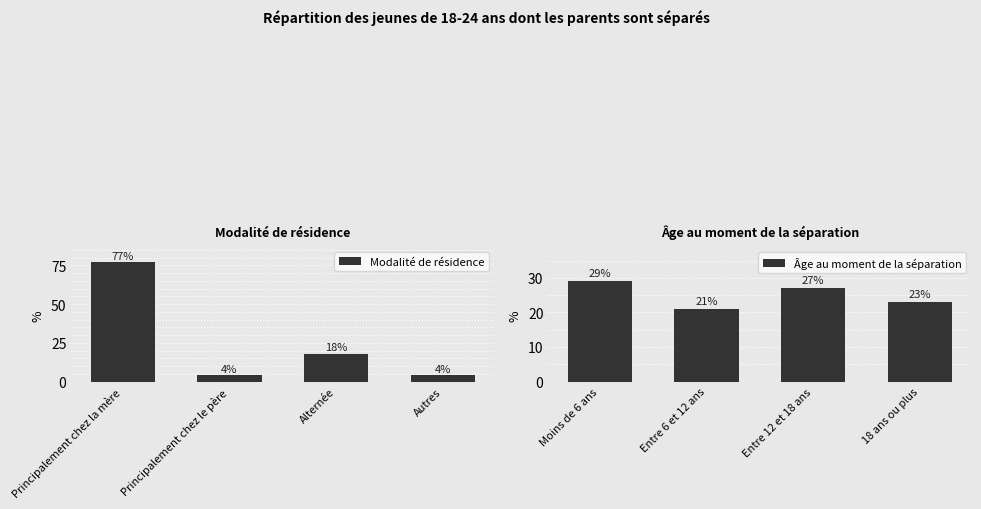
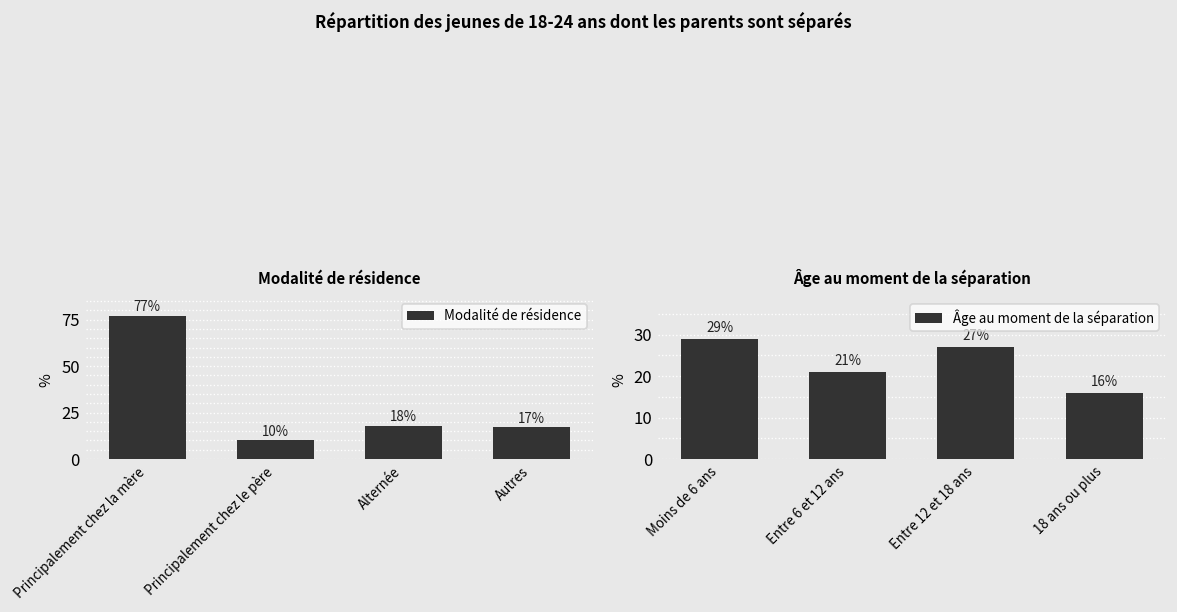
Modalité de résidence, Principalement chez le père: 4% -> 10%
Modalité de résidence, Autres: 4% -> 17%
Âge au moment de la séparation, 18 ans ou plus: 23% -> 16%
